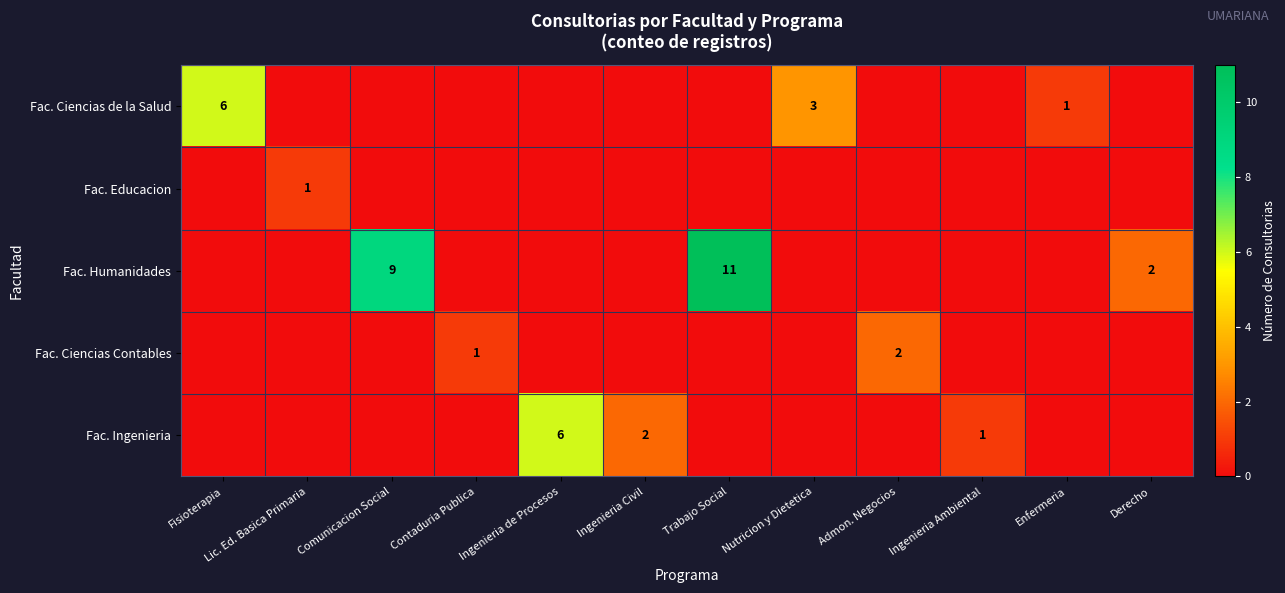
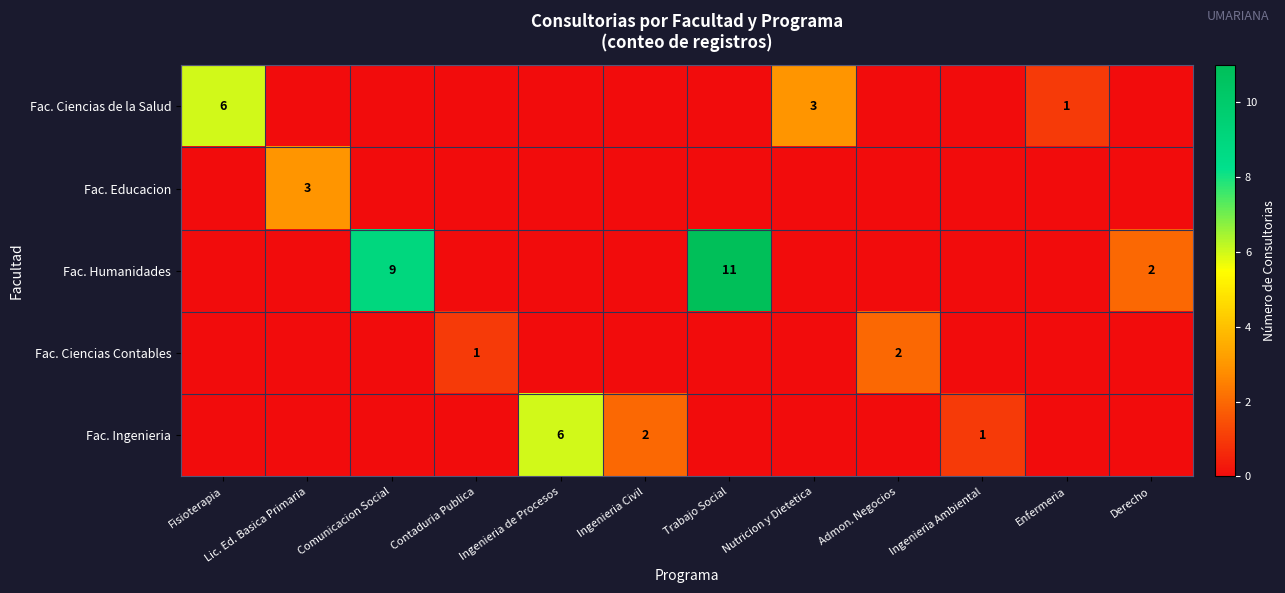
Fac. Educacion, Lic. Ed. Basica Primaria: 1 -> 3
